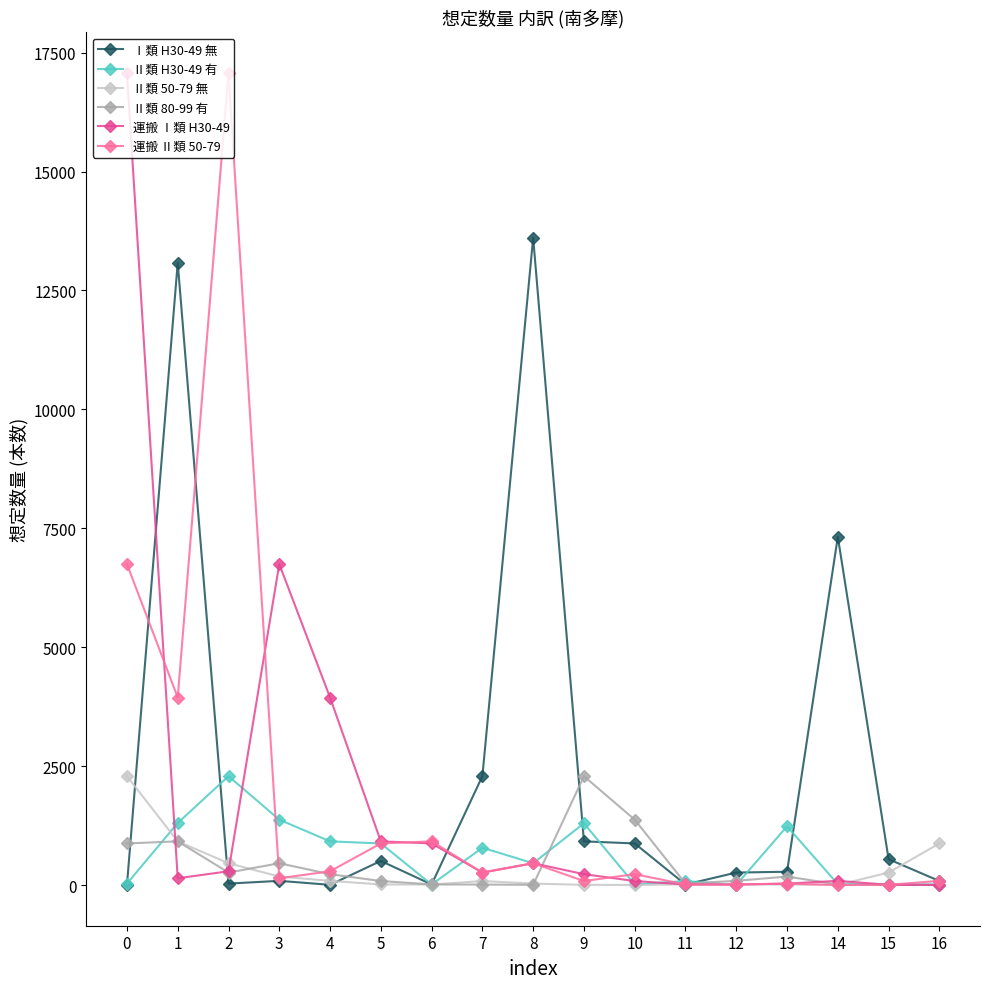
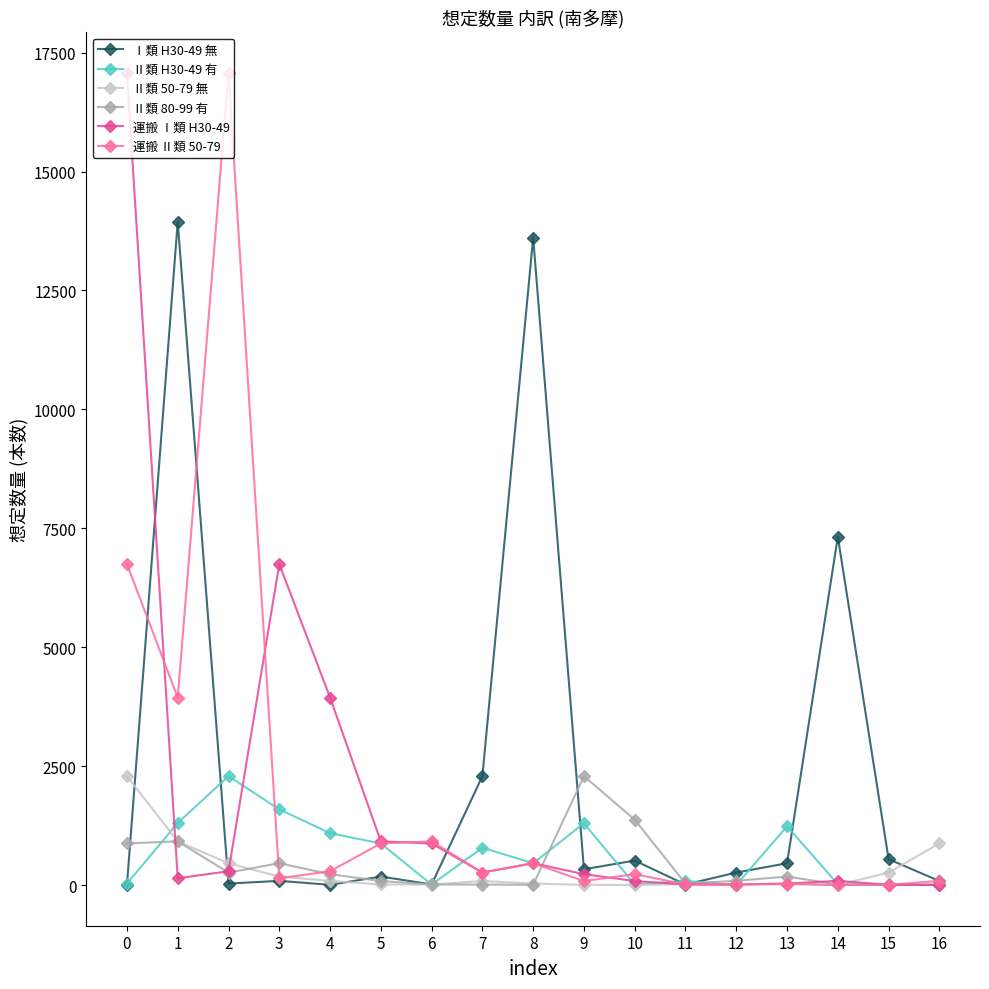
Ⅰ類 H30-49 無, 1: 13100 -> 13900
Ⅱ類 H30-49 有, 3: 1400 -> 1600
Ⅱ類 H30-49 有, 4: 900 -> 1100
Ⅰ類 H30-49 無, 5: 500 -> 200
Ⅰ類 H30-49 無, 9: 900 -> 300
Ⅰ類 H30-49 無, 10: 900 -> 500
Ⅰ類 H30-49 無, 13: 300 -> 500
